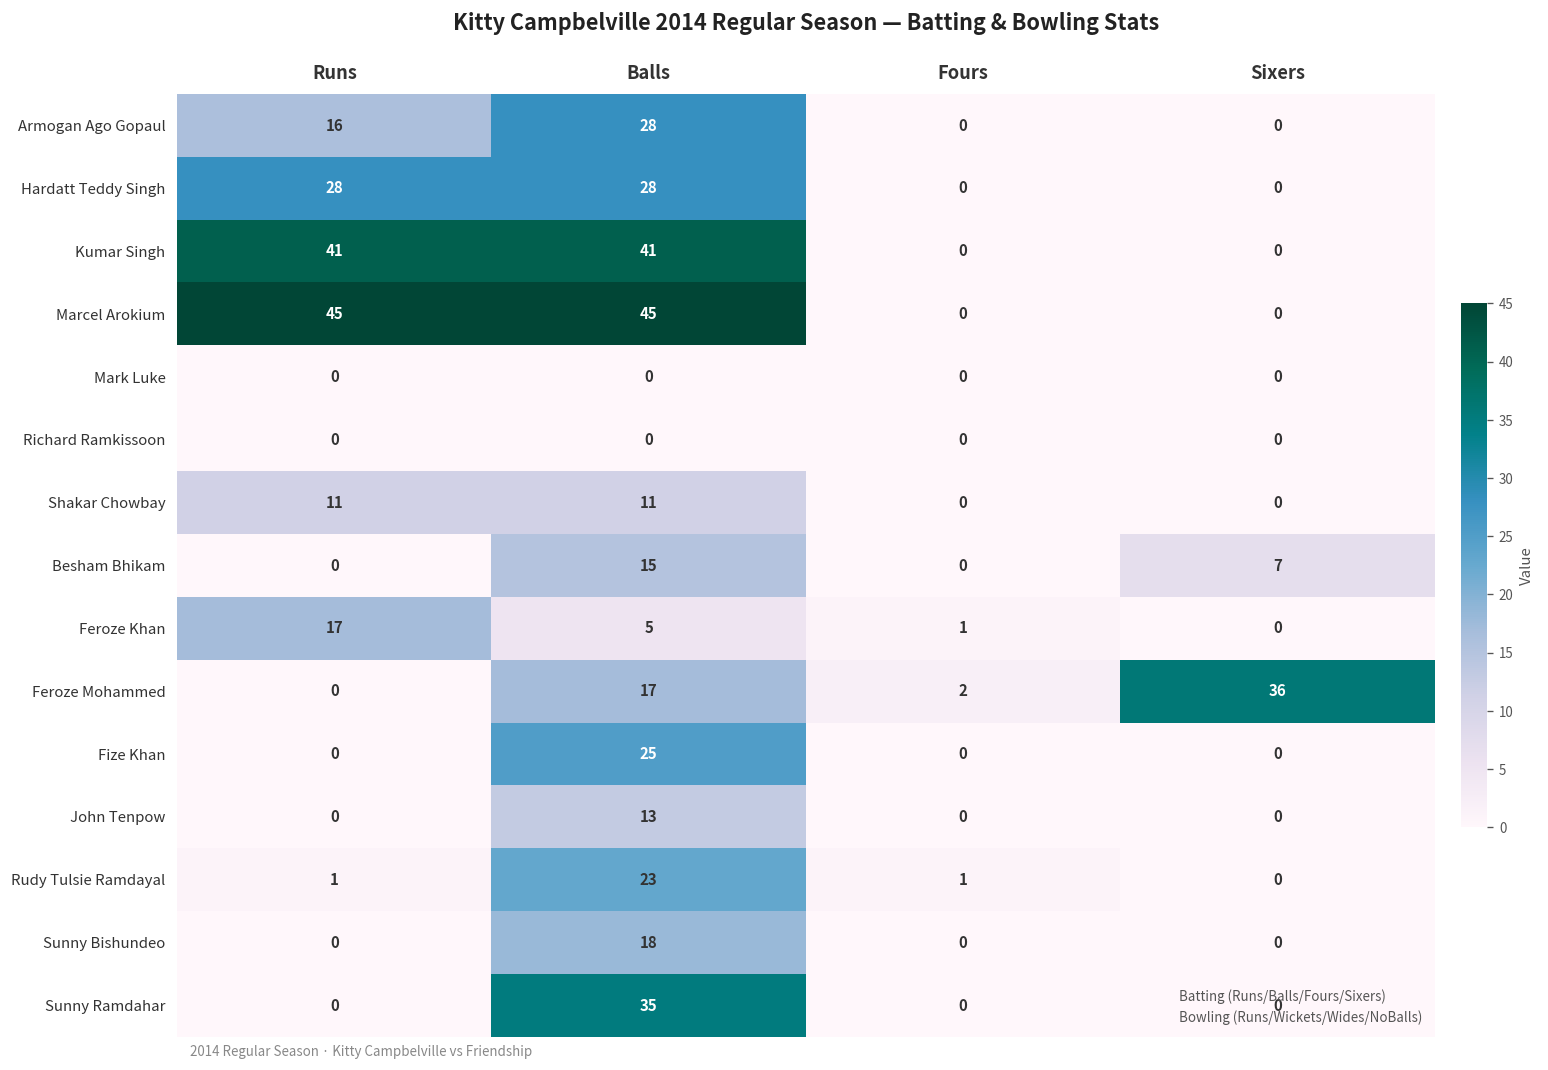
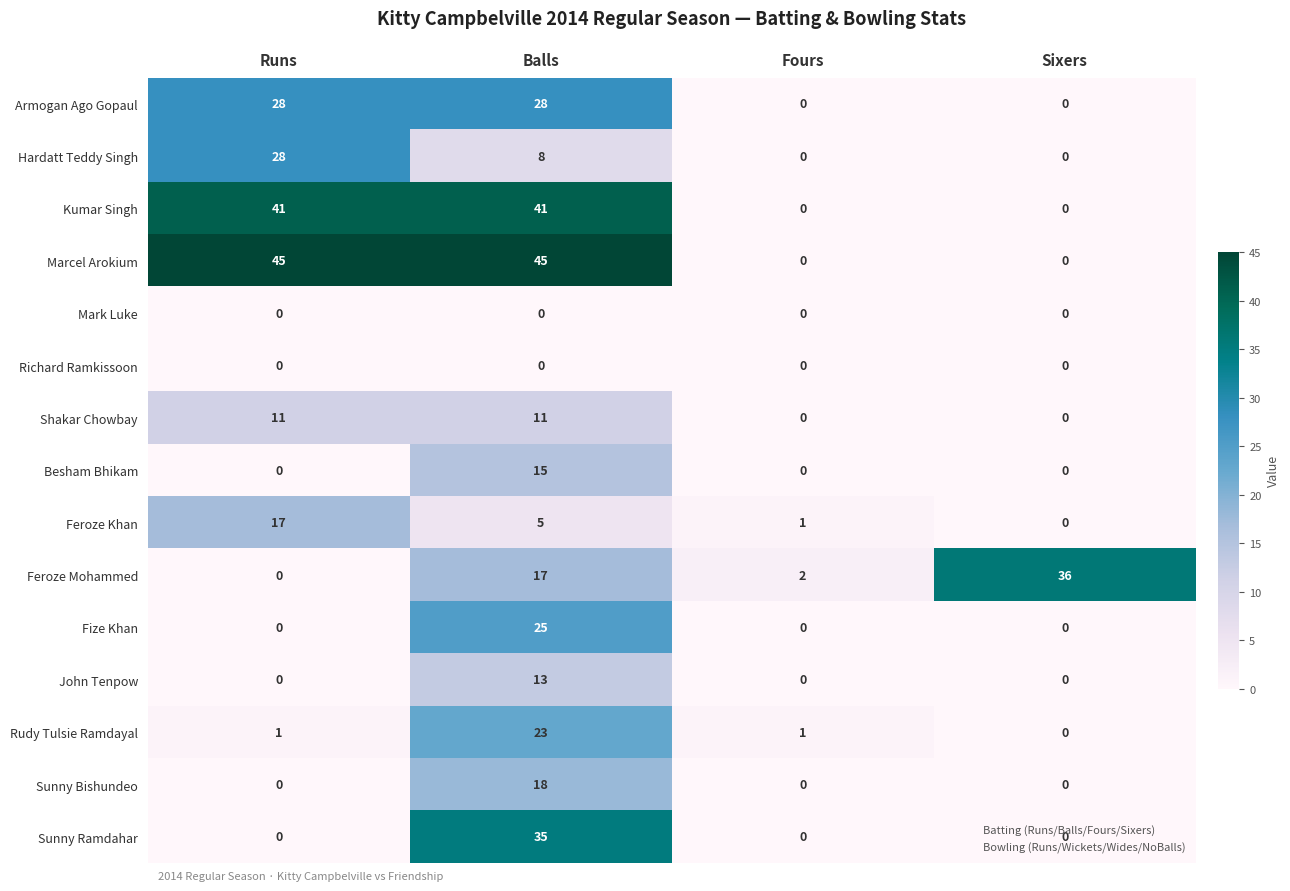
Armogan Ago Gopaul, Runs: 16 -> 28
Hardatt Teddy Singh, Balls: 28 -> 8
Besham Bhikam, Sixers: 7 -> 0
